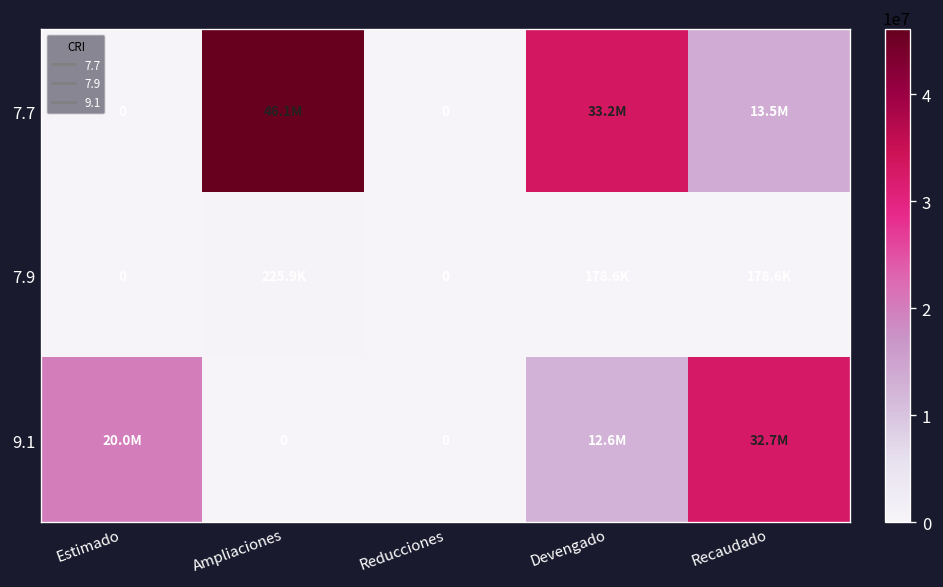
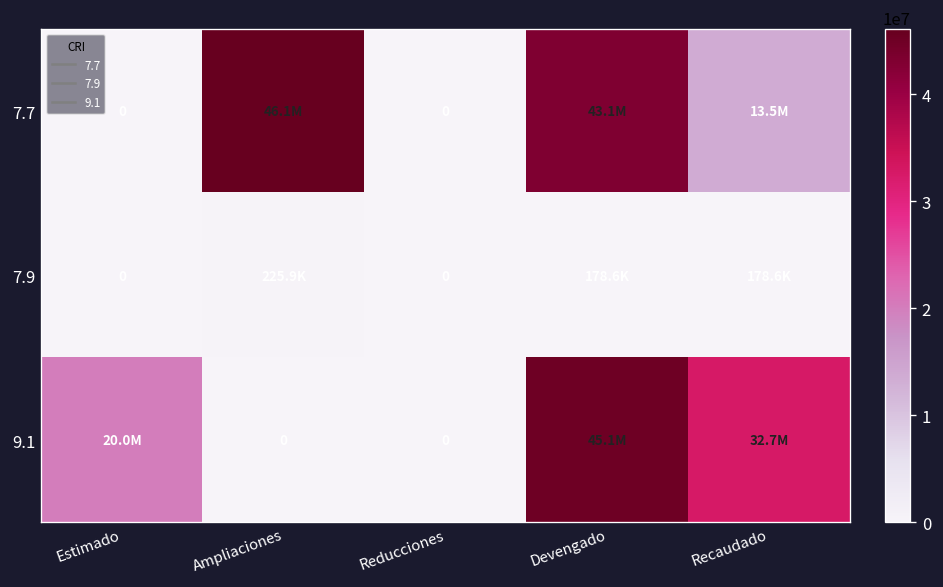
7.7, Devengado: 33.2M -> 43.1M
9.1, Devengado: 12.6M -> 45.1M
